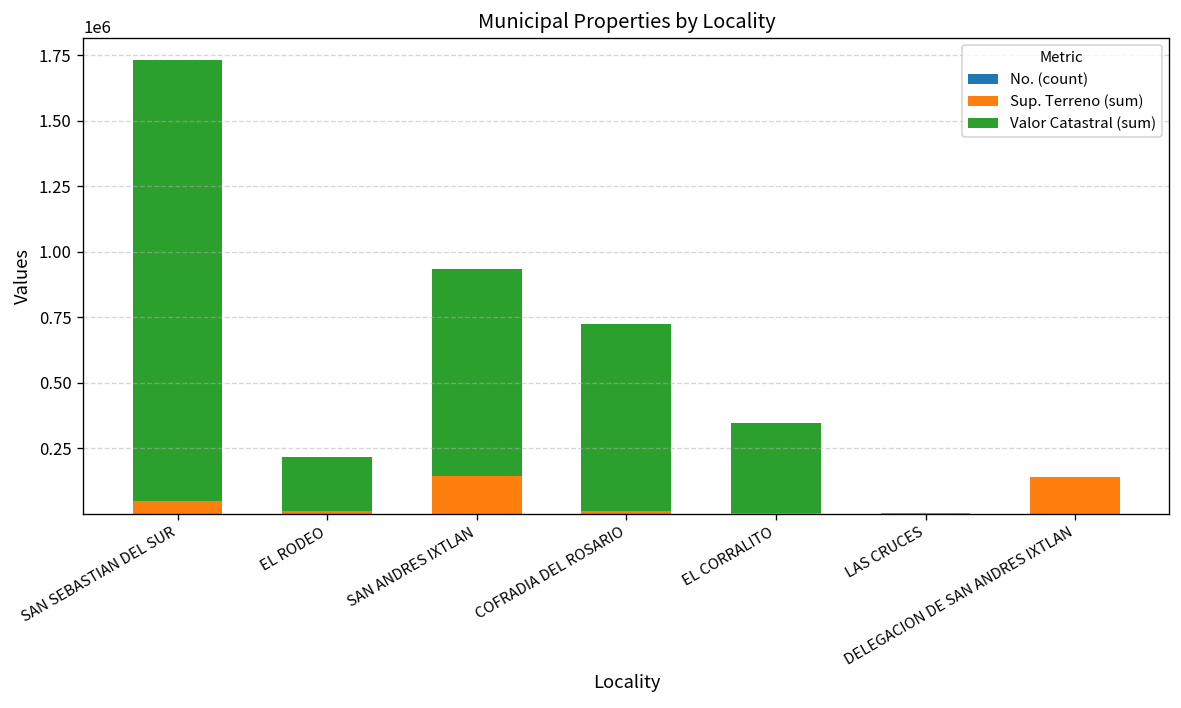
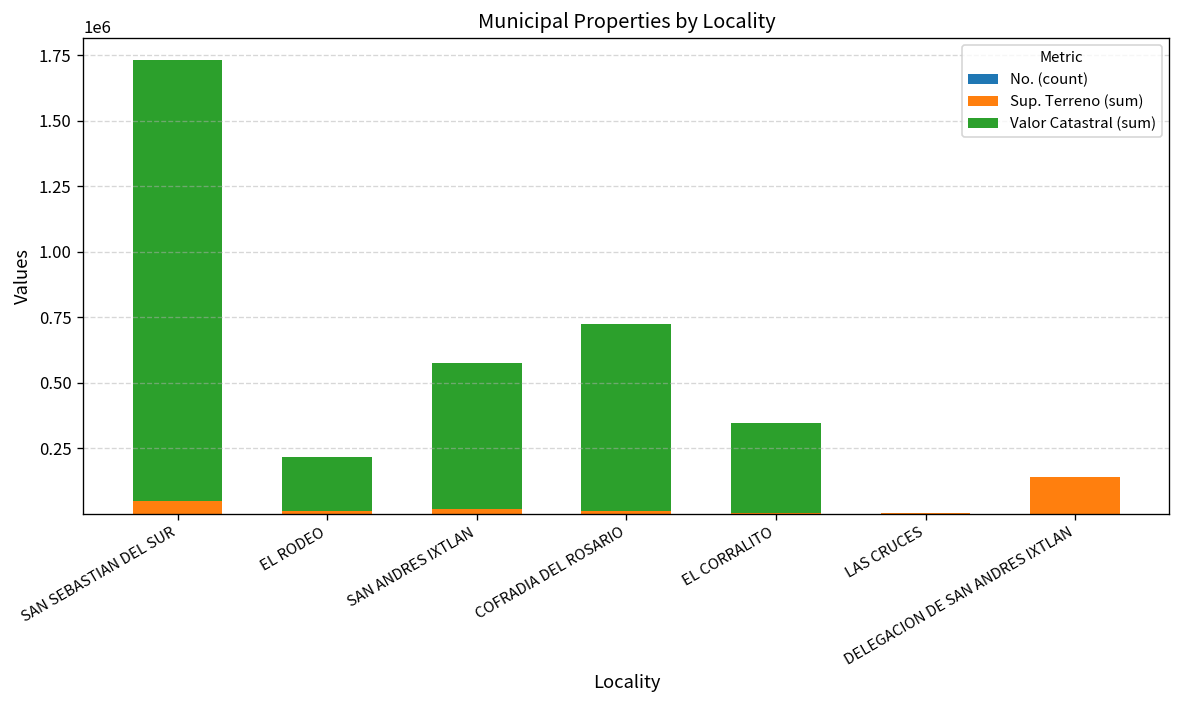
Sup. Terreno (sum), SAN ANDRES IXTLAN: 140000 -> 20000
Valor Catastral (sum), SAN ANDRES IXTLAN: 790000 -> 550000
